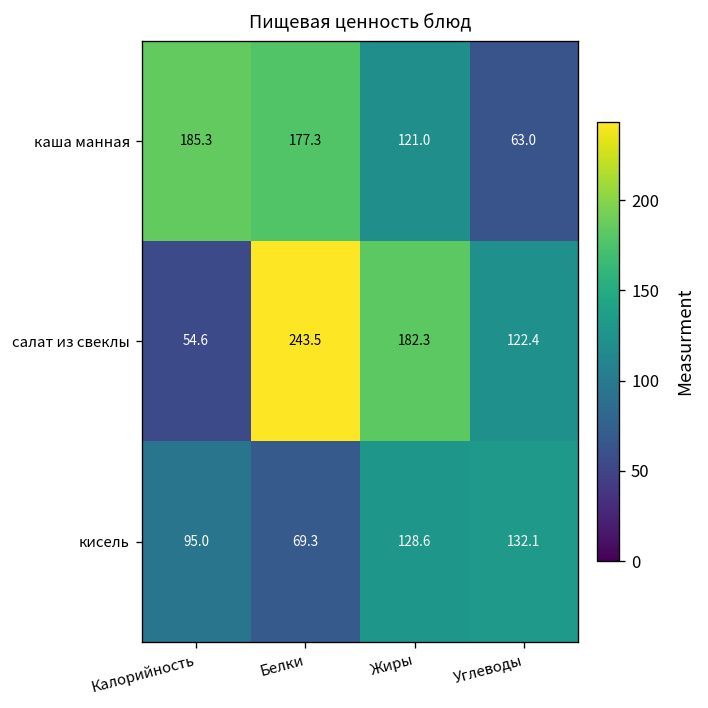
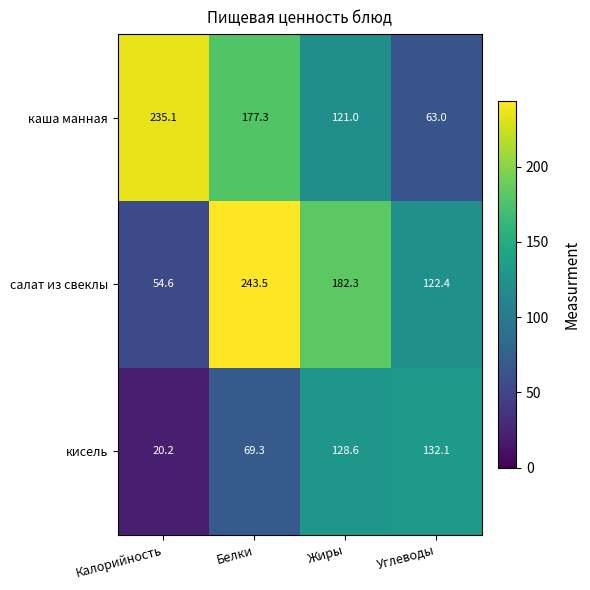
каша манная, Калорийность: 185.3 -> 235.1
кисель, Калорийность: 95.0 -> 20.2
